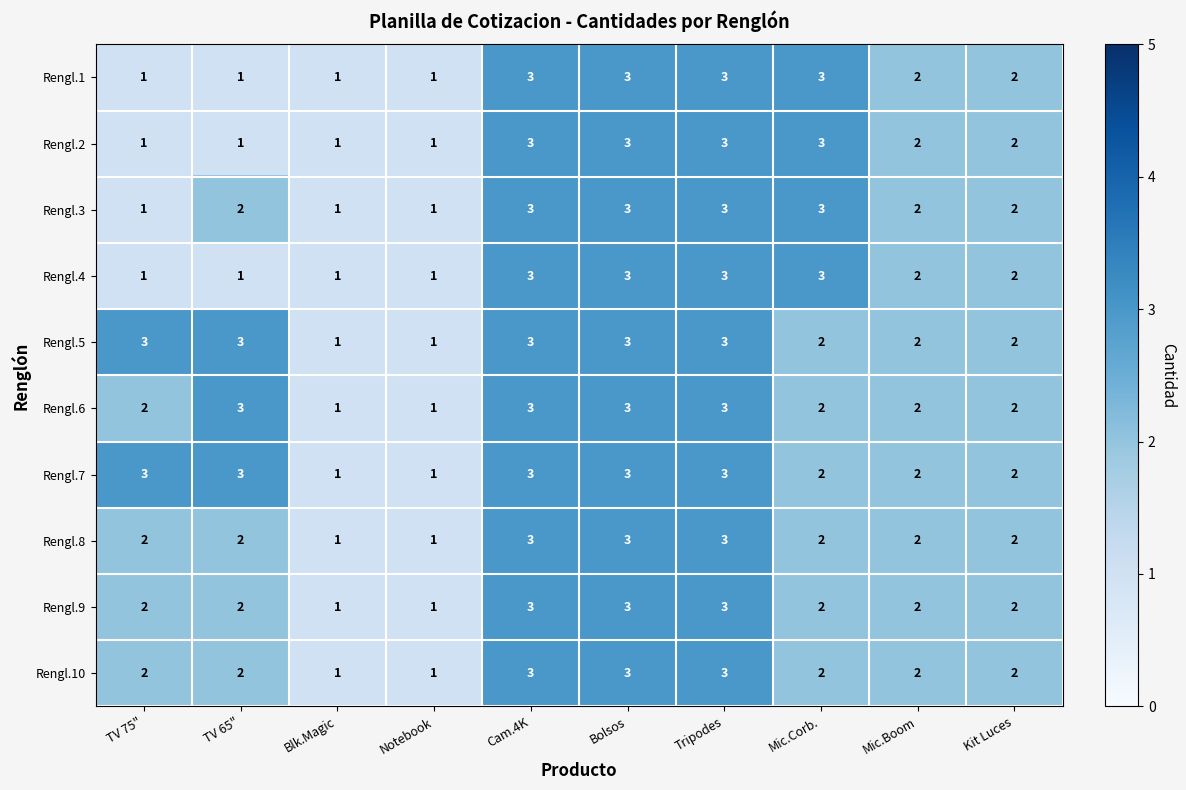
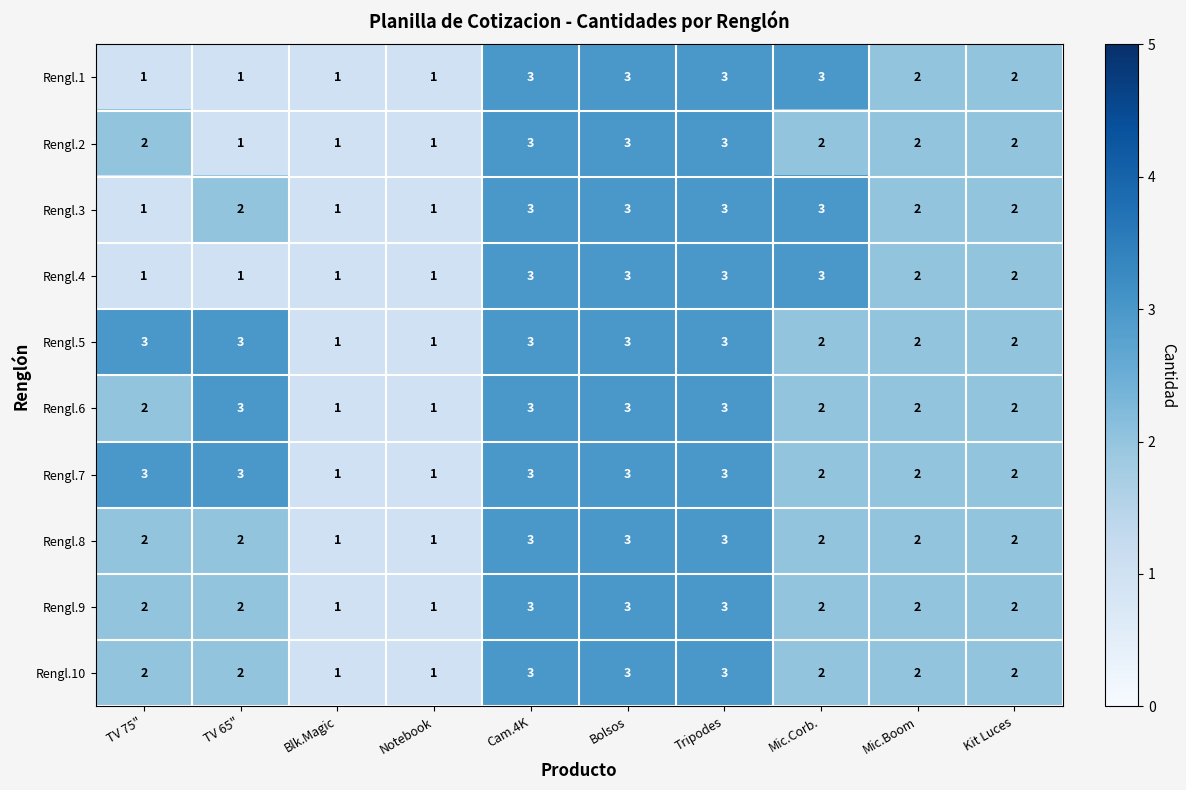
Rengl.2, TV 75": 1 -> 2
Rengl.2, Mic.Corb.: 3 -> 2
